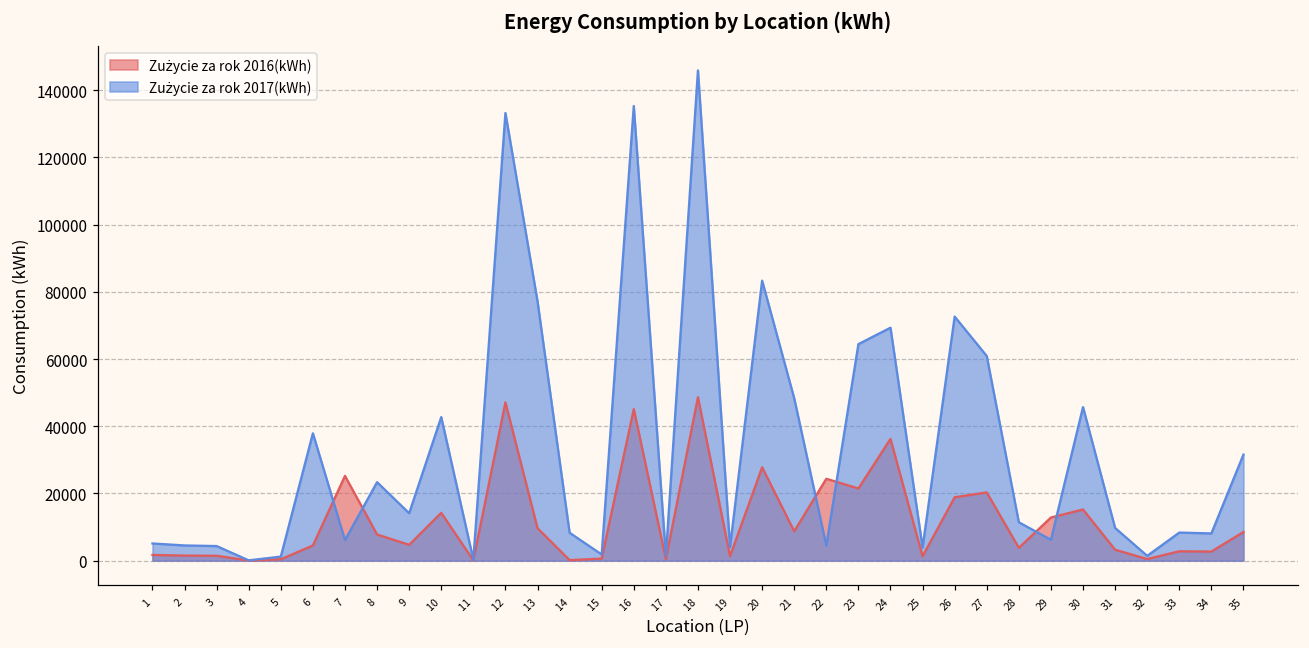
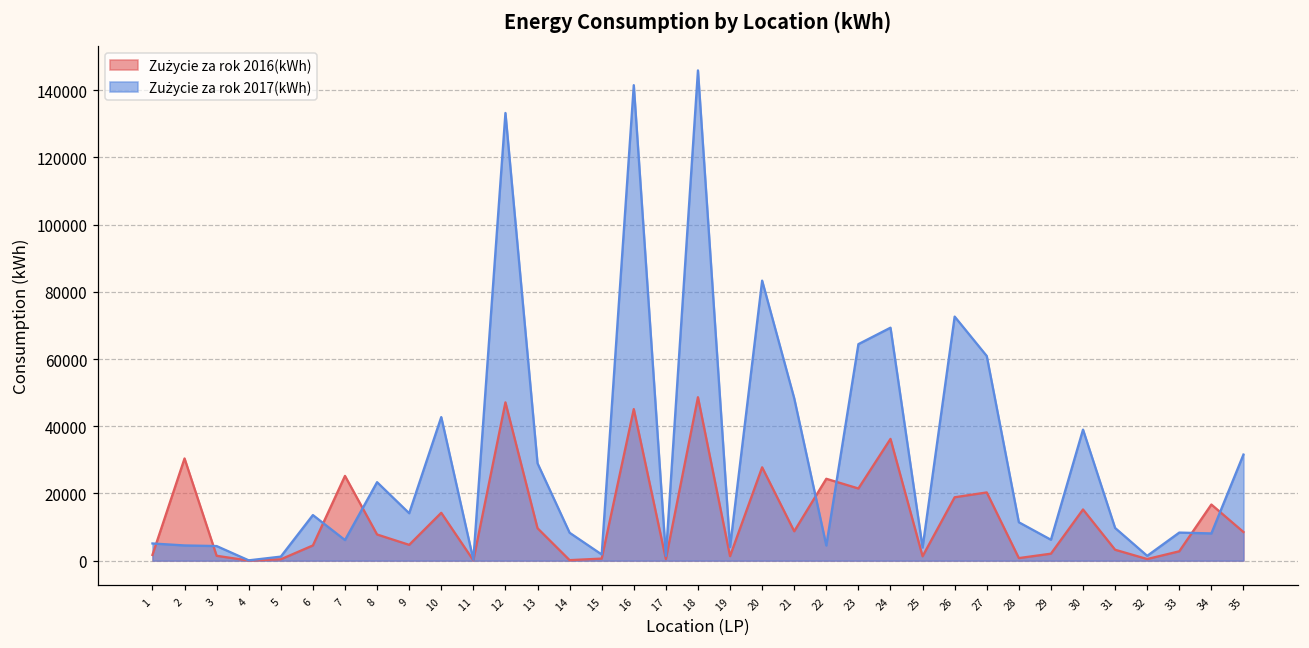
Zużycie za rok 2016(kWh), 2: 2000 -> 30000
Zużycie za rok 2017(kWh), 6: 38000 -> 14000
Zużycie za rok 2017(kWh), 13: 77000 -> 29000
Zużycie za rok 2017(kWh), 16: 135000 -> 142000
Zużycie za rok 2016(kWh), 28: 4000 -> 1000
Zużycie za rok 2016(kWh), 29: 13000 -> 2000
Zużycie za rok 2017(kWh), 30: 46000 -> 39000
Zużycie za rok 2016(kWh), 34: 3000 -> 17000
